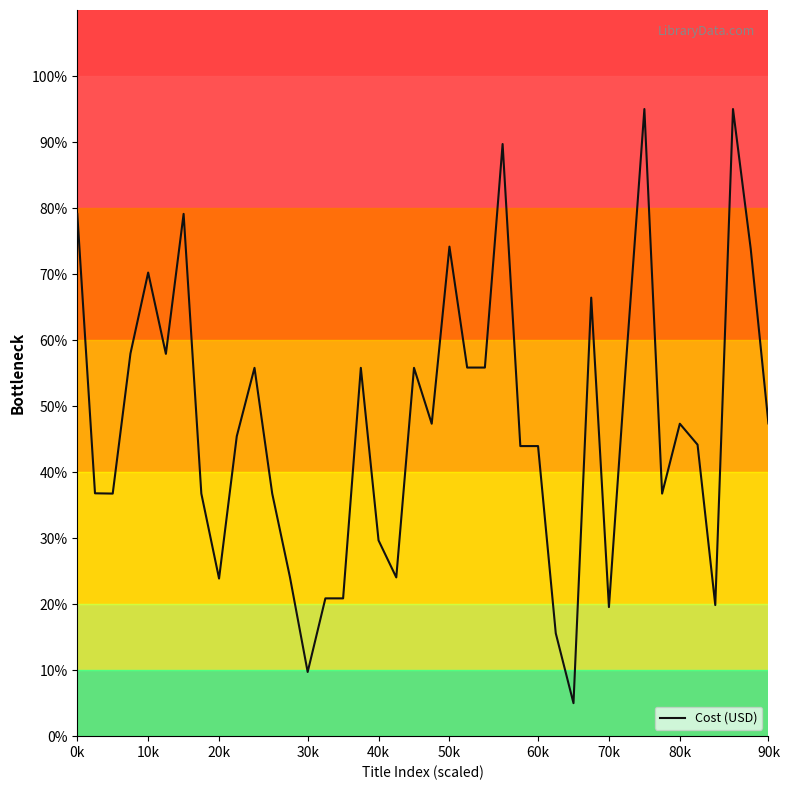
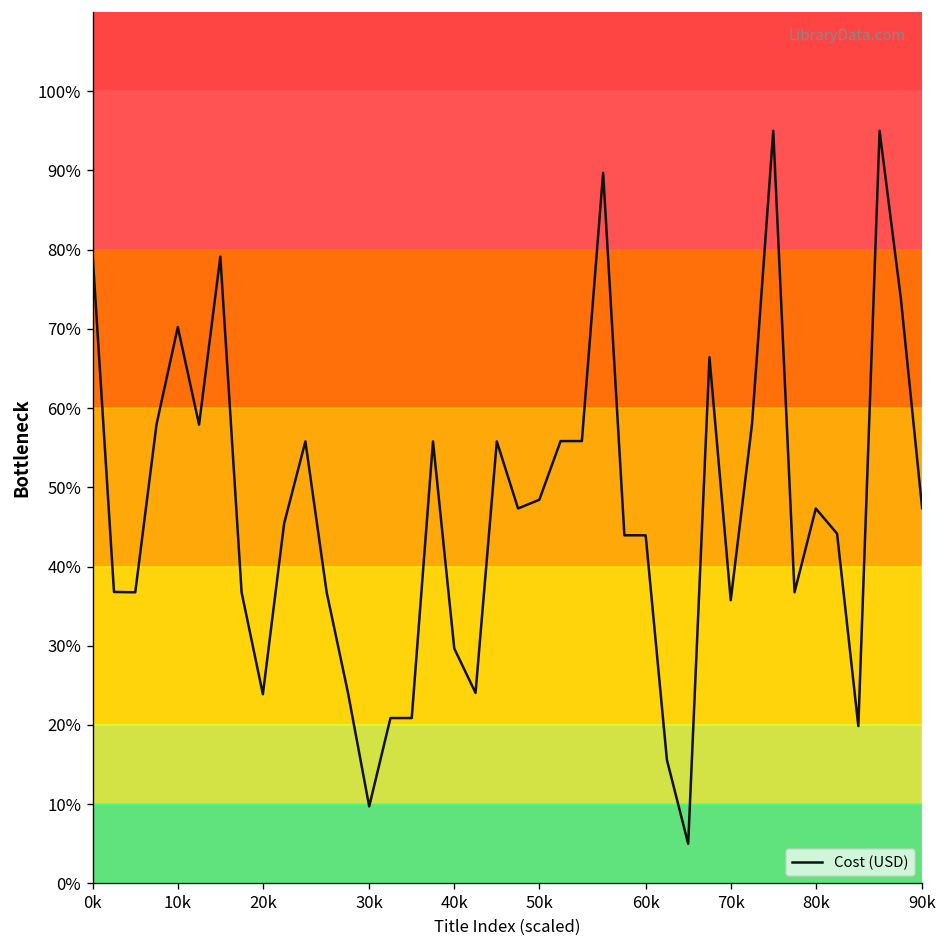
50k: 74% -> 48%
70k: 20% -> 36%
